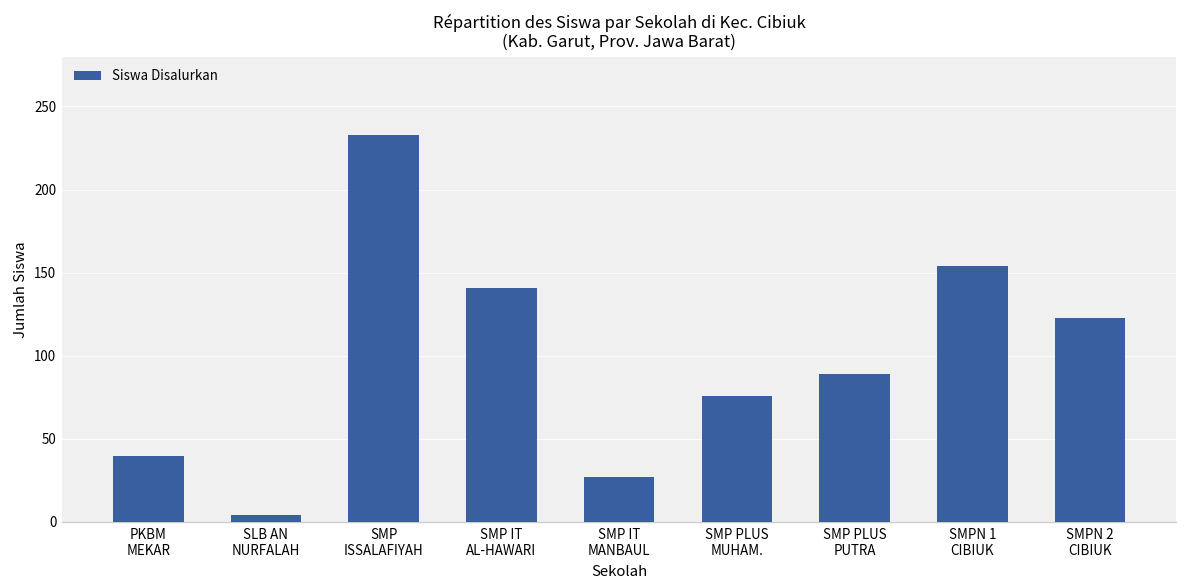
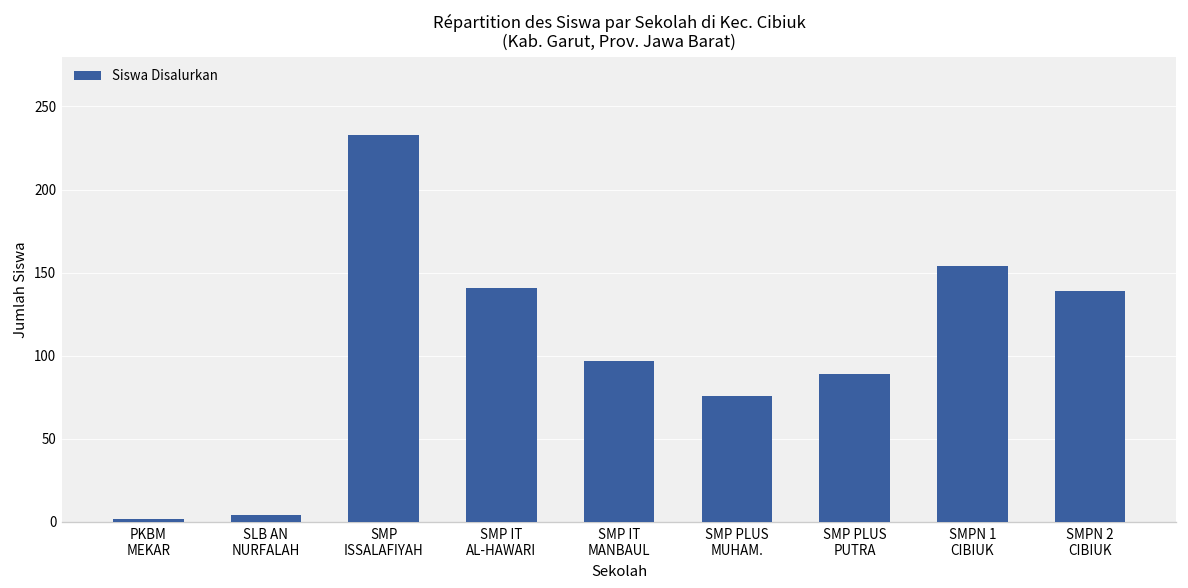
PKBM MEKAR: 40 -> 2
SMP IT MANBAUL: 27 -> 97
SMPN 2 CIBIUK: 123 -> 139
